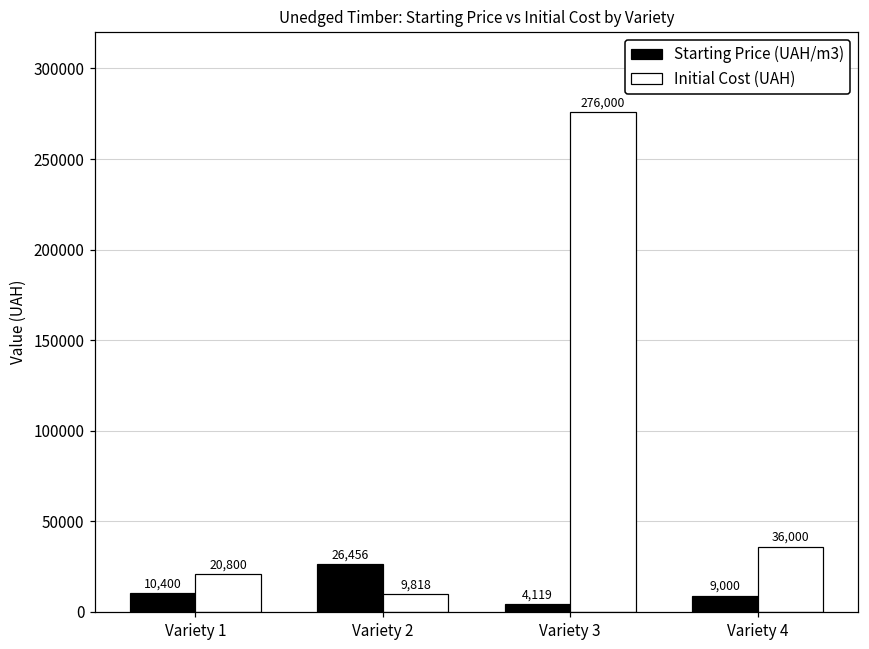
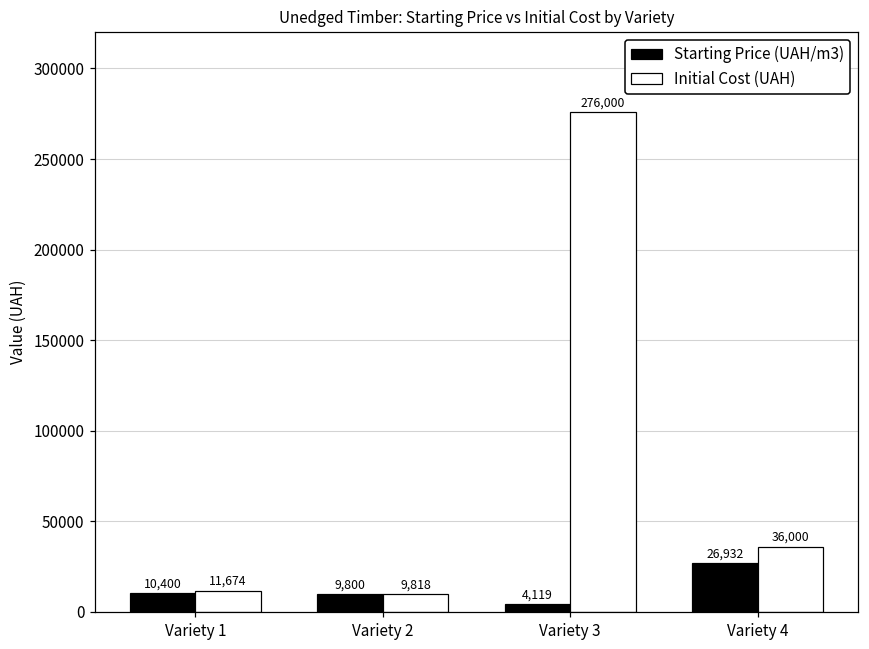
Initial Cost (UAH), Variety 1: 20,800 -> 11,674
Starting Price (UAH/m3), Variety 2: 26,456 -> 9,800
Starting Price (UAH/m3), Variety 4: 9,000 -> 26,932
